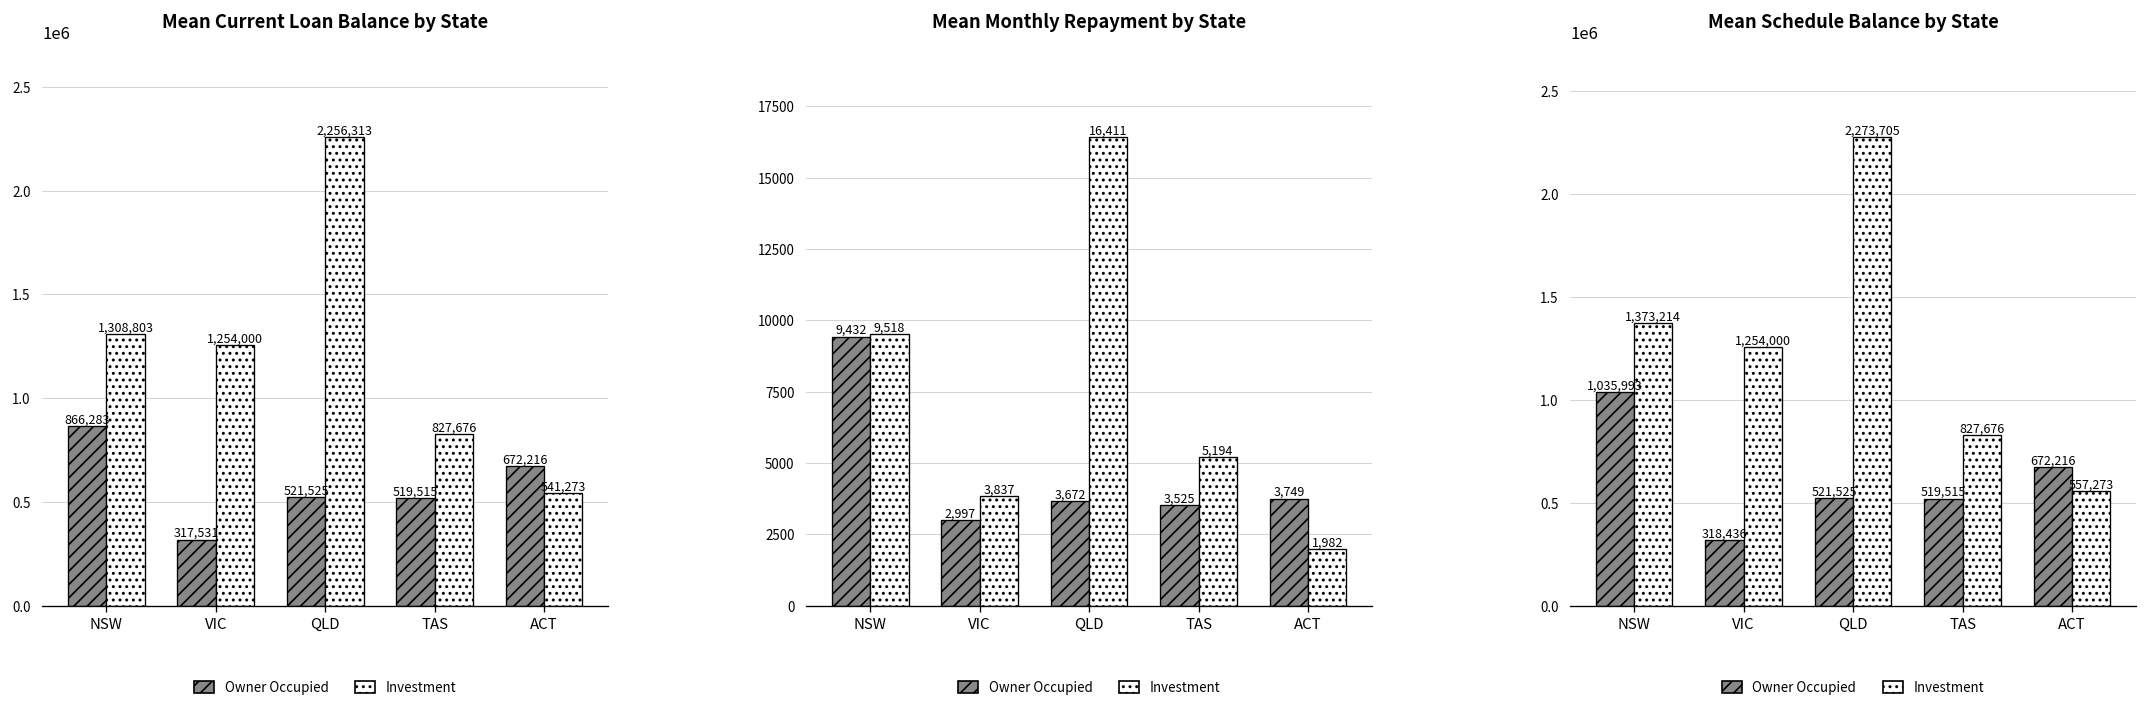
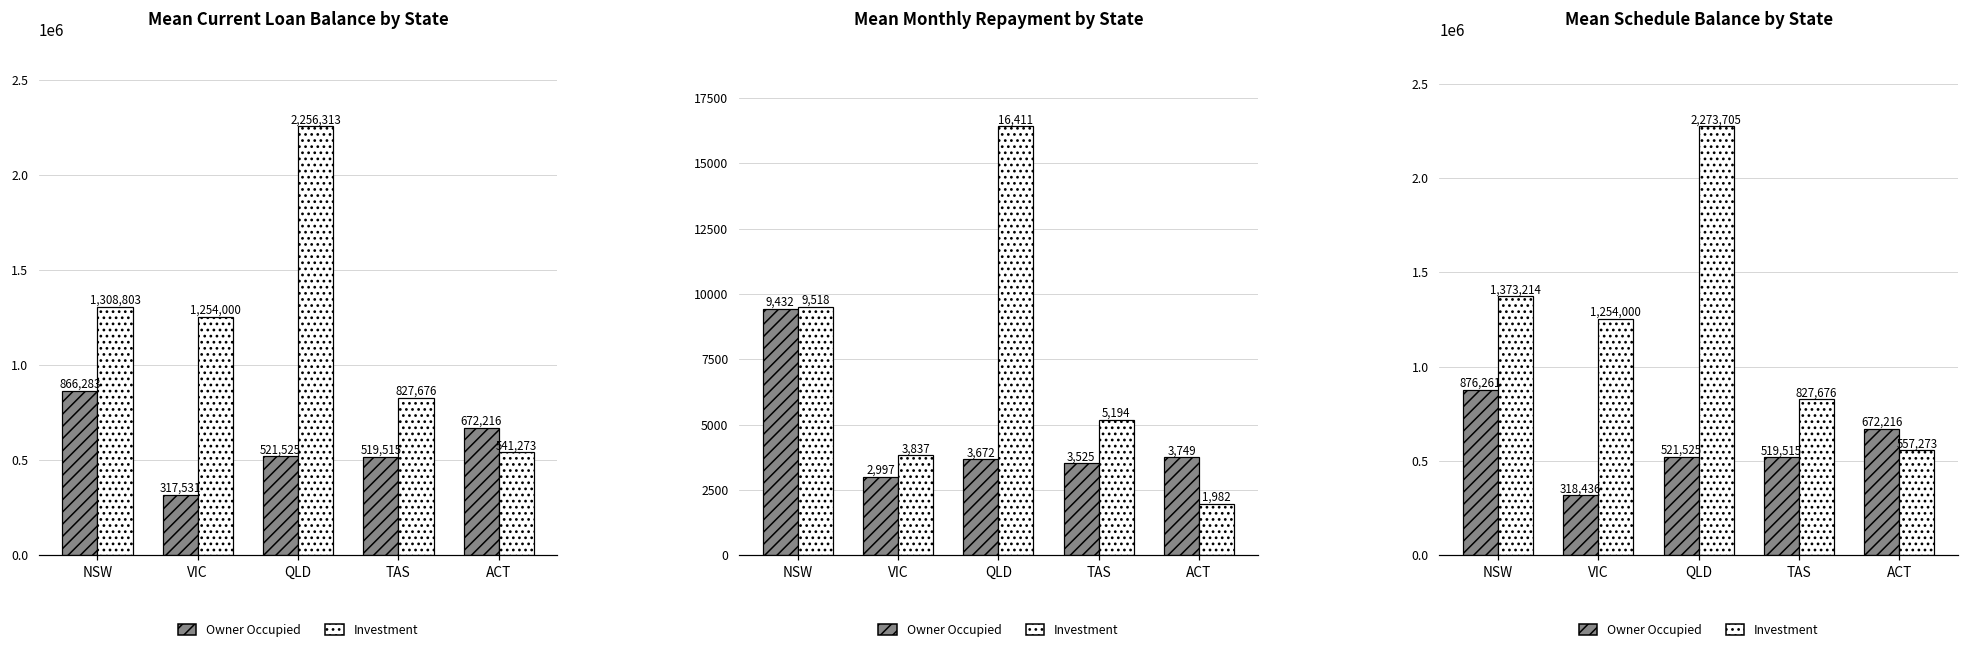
Mean Schedule Balance by State, Owner Occupied, NSW: 1,035,993 -> 876,261
